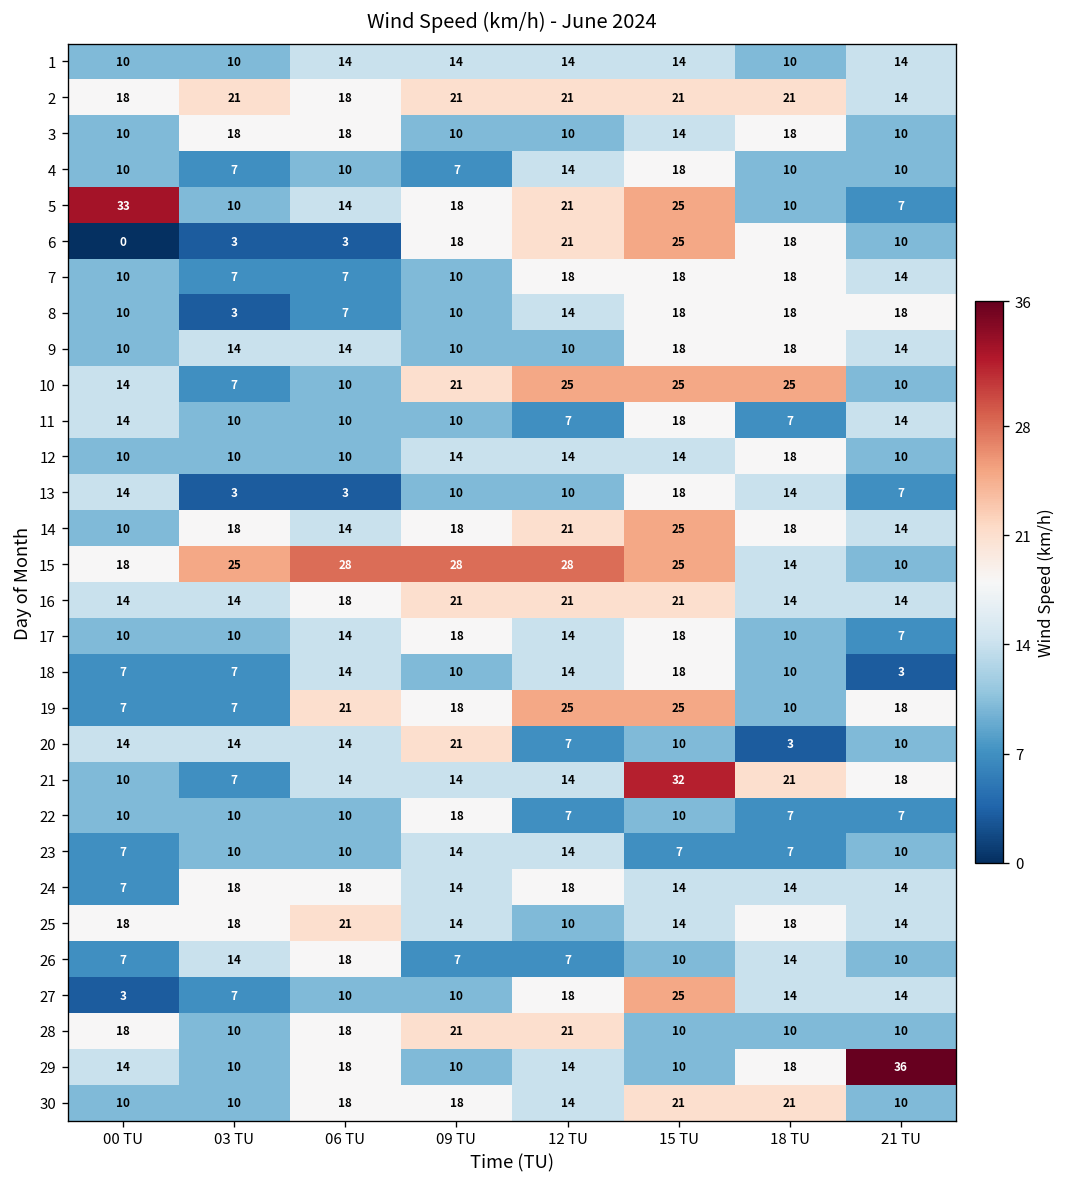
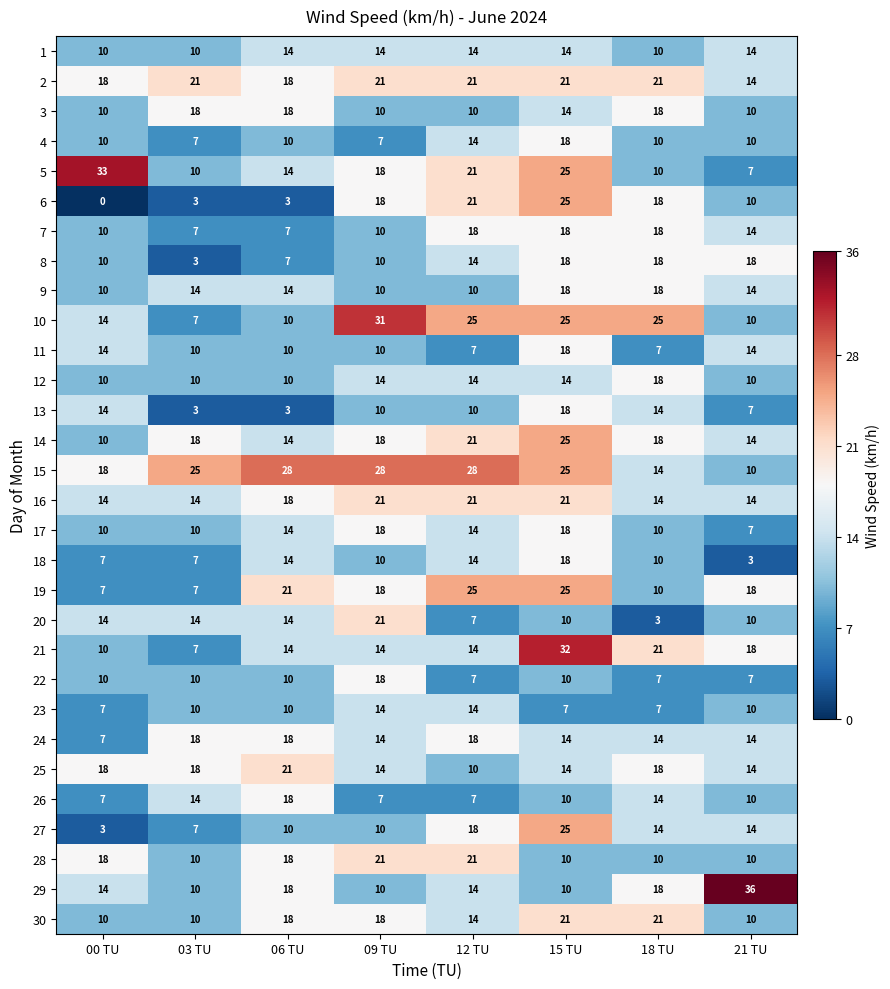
10, 09 TU: 21 -> 31
